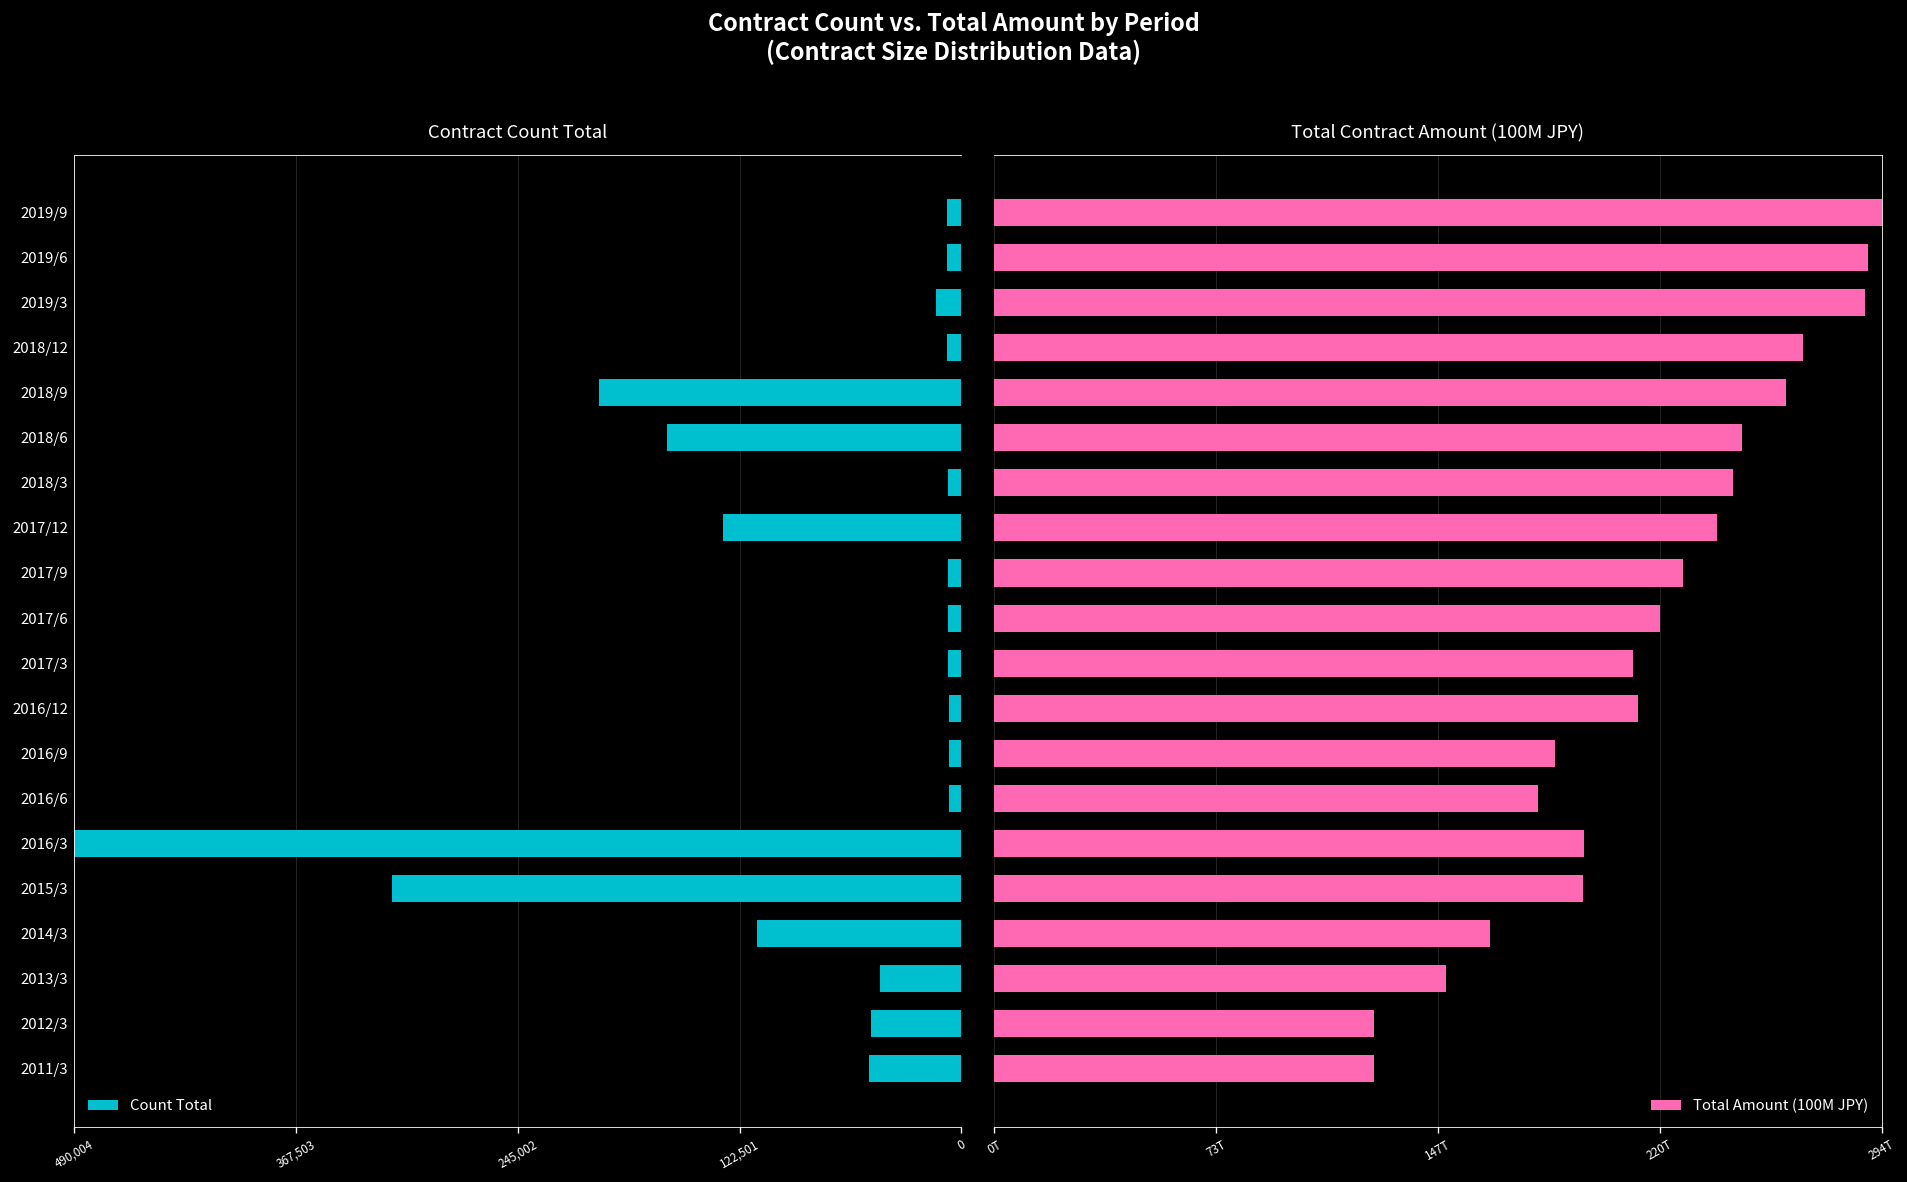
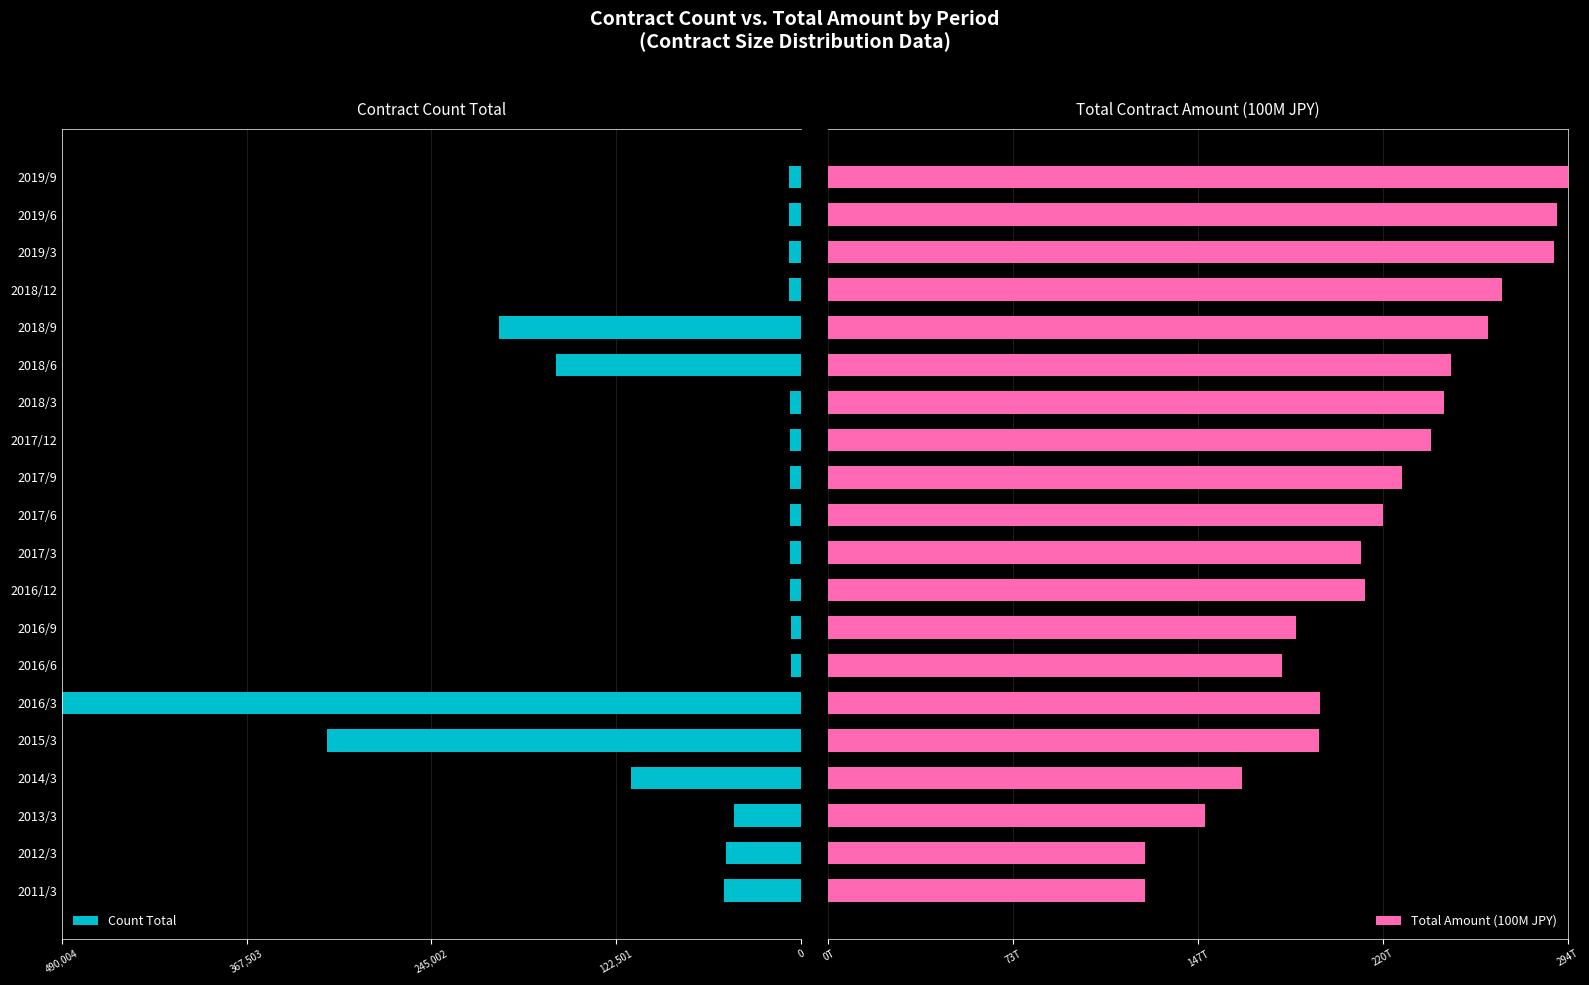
Contract Count Total, 2019/3: 14,000 -> 8,000
Contract Count Total, 2017/12: 132,000 -> 7,000
